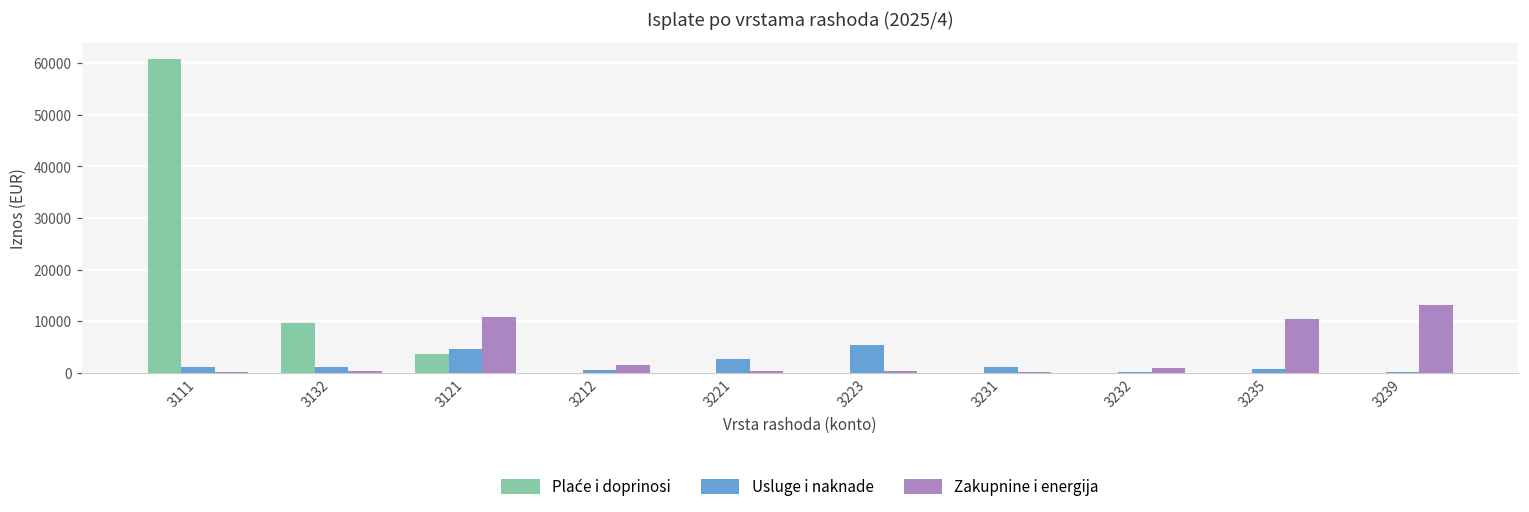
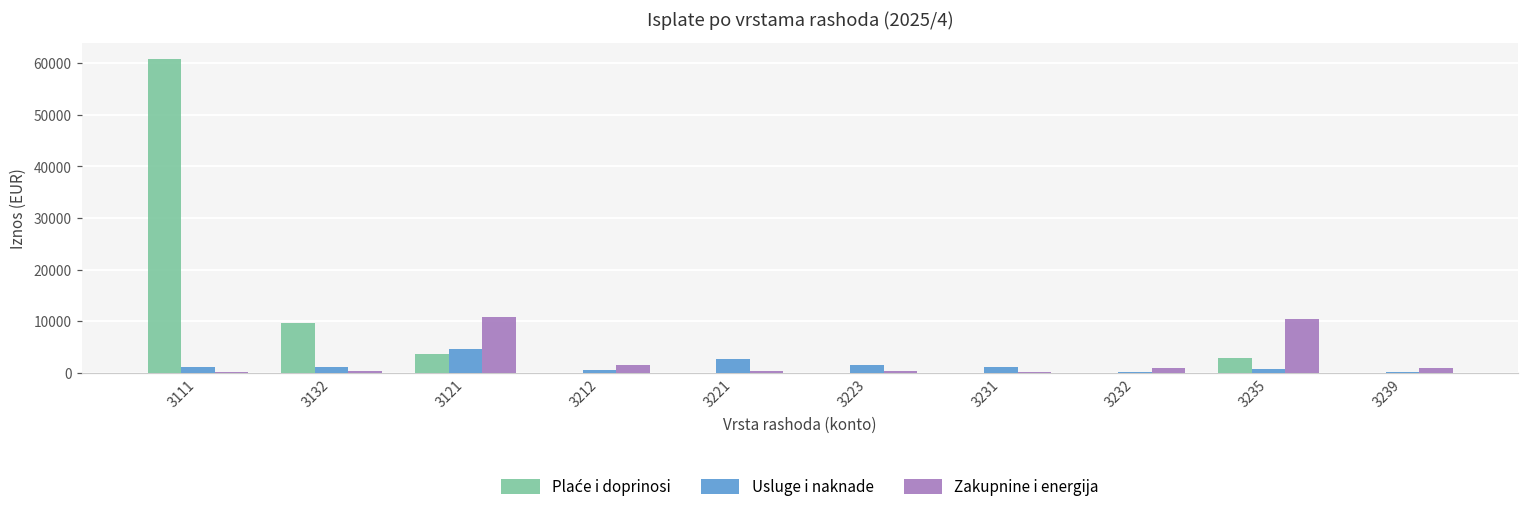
Usluge i naknade, 3223: 5000 -> 1000
Plaće i doprinosi, 3235: 0 -> 3000
Zakupnine i energija, 3239: 13000 -> 1000
